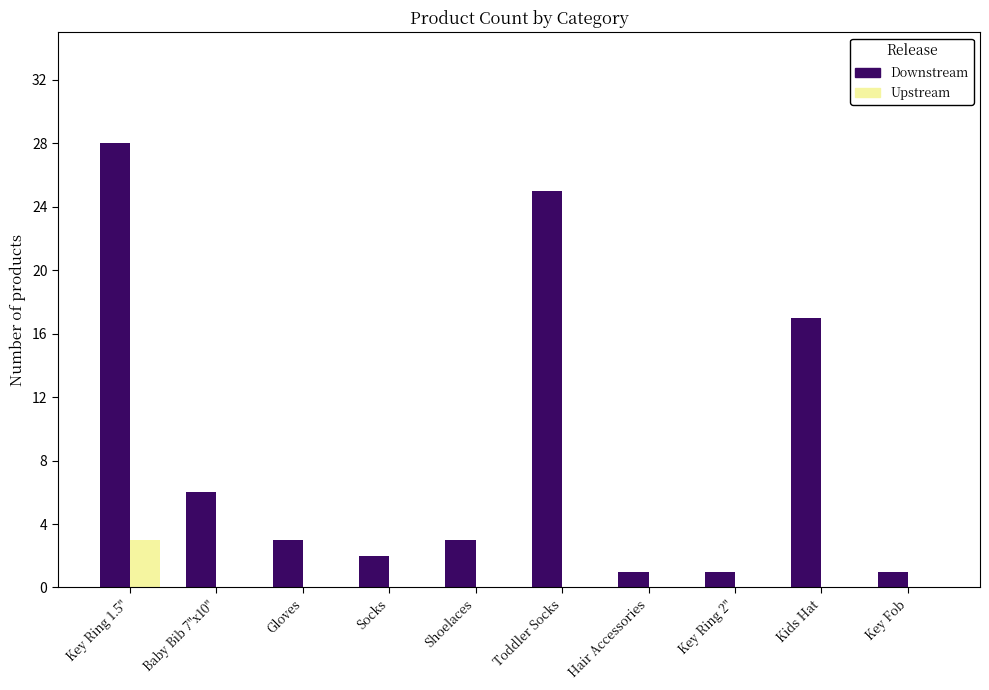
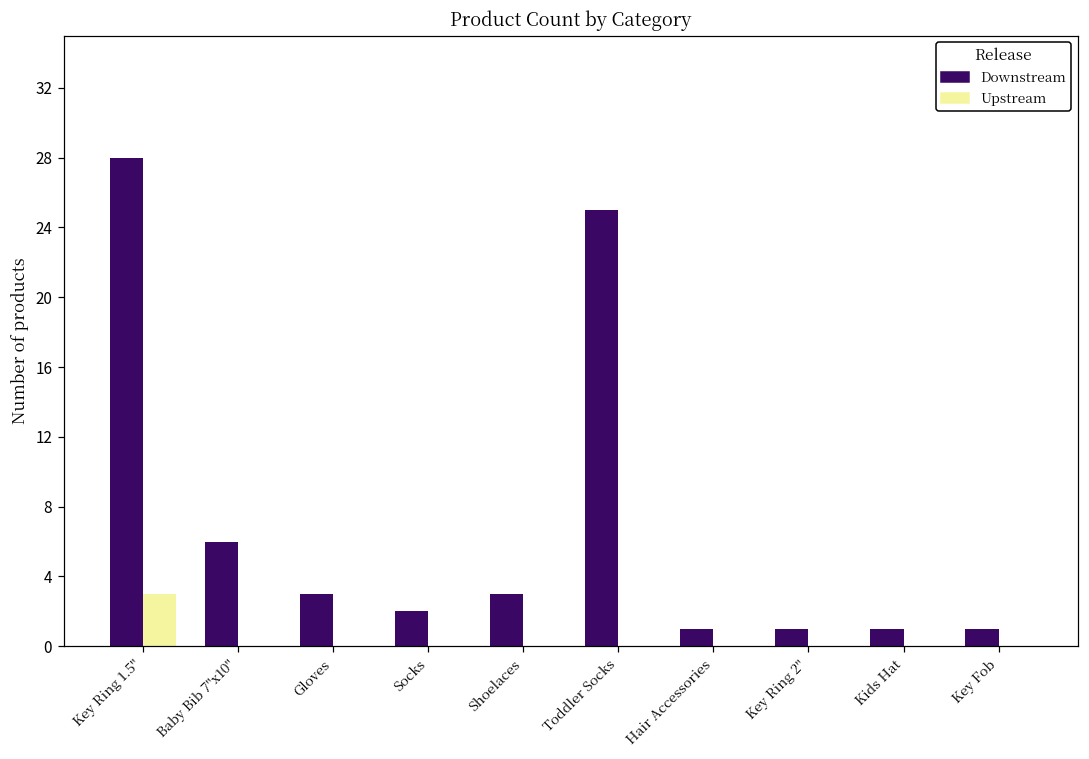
Downstream, Kids Hat: 17 -> 1
